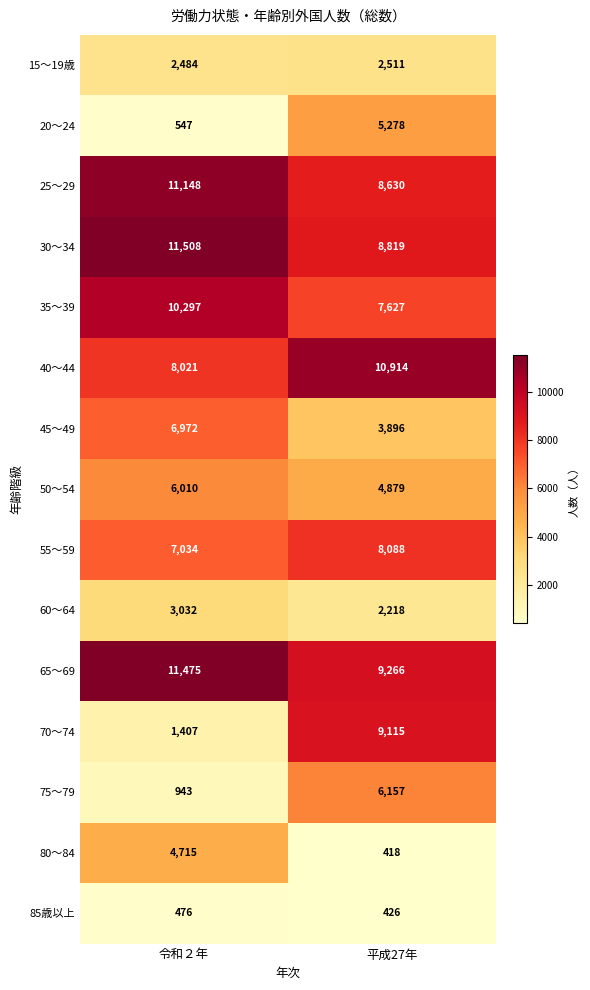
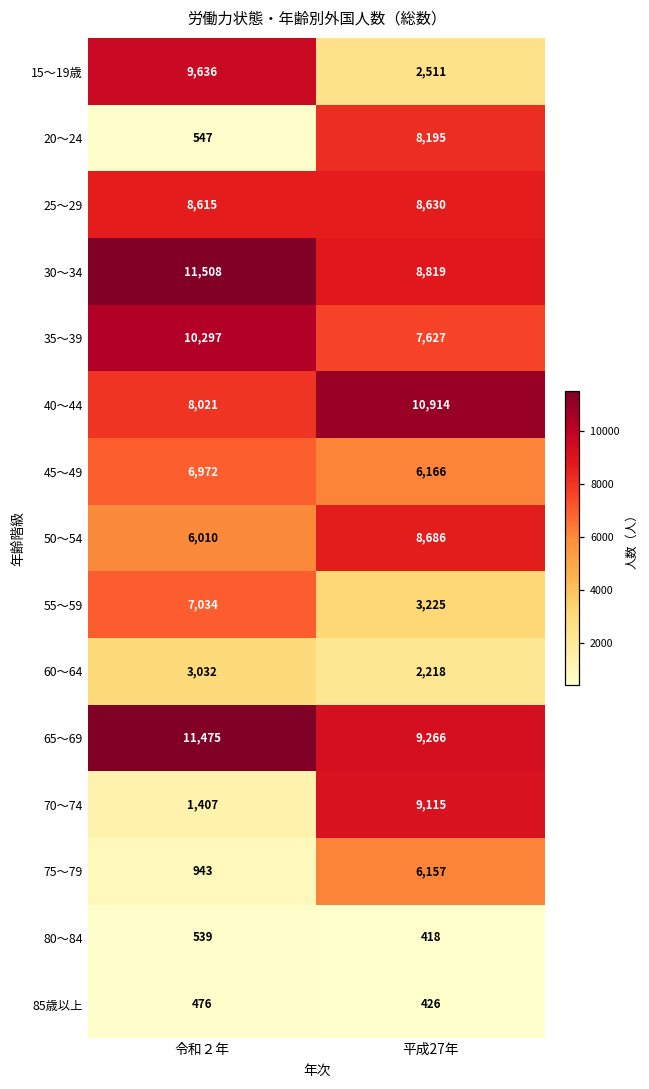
15～19歳, 令和２年: 2,484 -> 9,636
20～24, 平成27年: 5,278 -> 8,195
25～29, 令和２年: 11,148 -> 8,615
45～49, 平成27年: 3,896 -> 6,166
50～54, 平成27年: 4,879 -> 8,686
55～59, 平成27年: 8,088 -> 3,225
80～84, 令和２年: 4,715 -> 539
